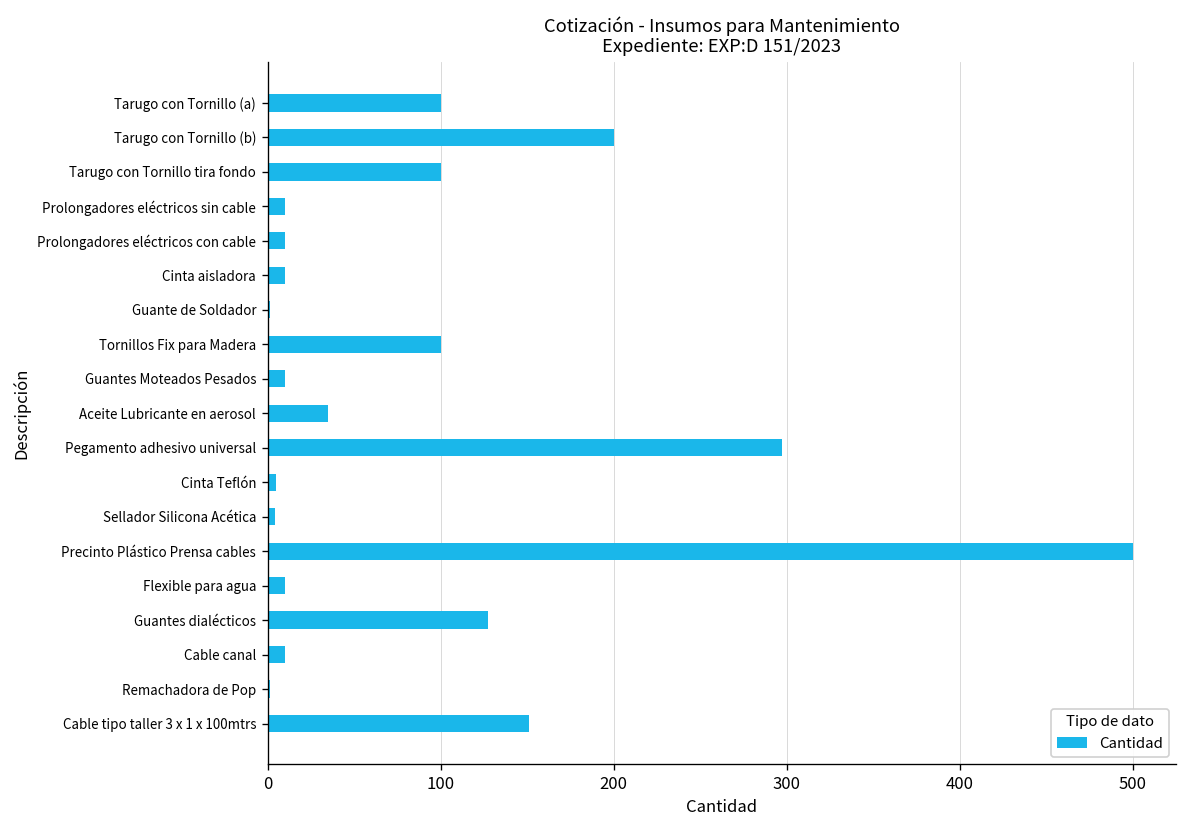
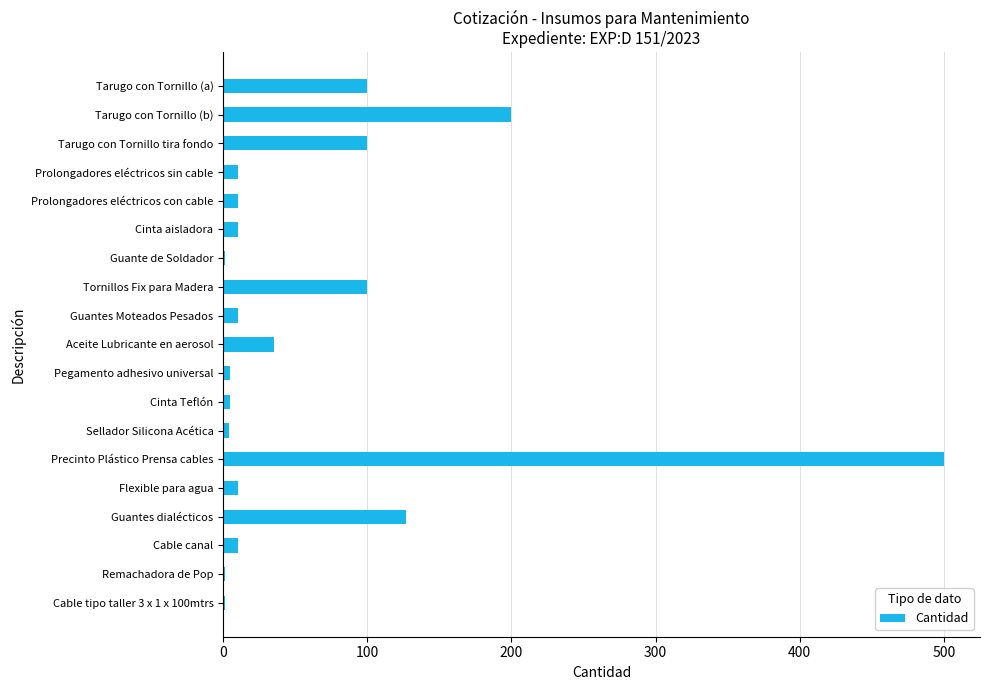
Pegamento adhesivo universal: 297 -> 5
Cable tipo taller 3 x 1 x 100mtrs: 151 -> 1
